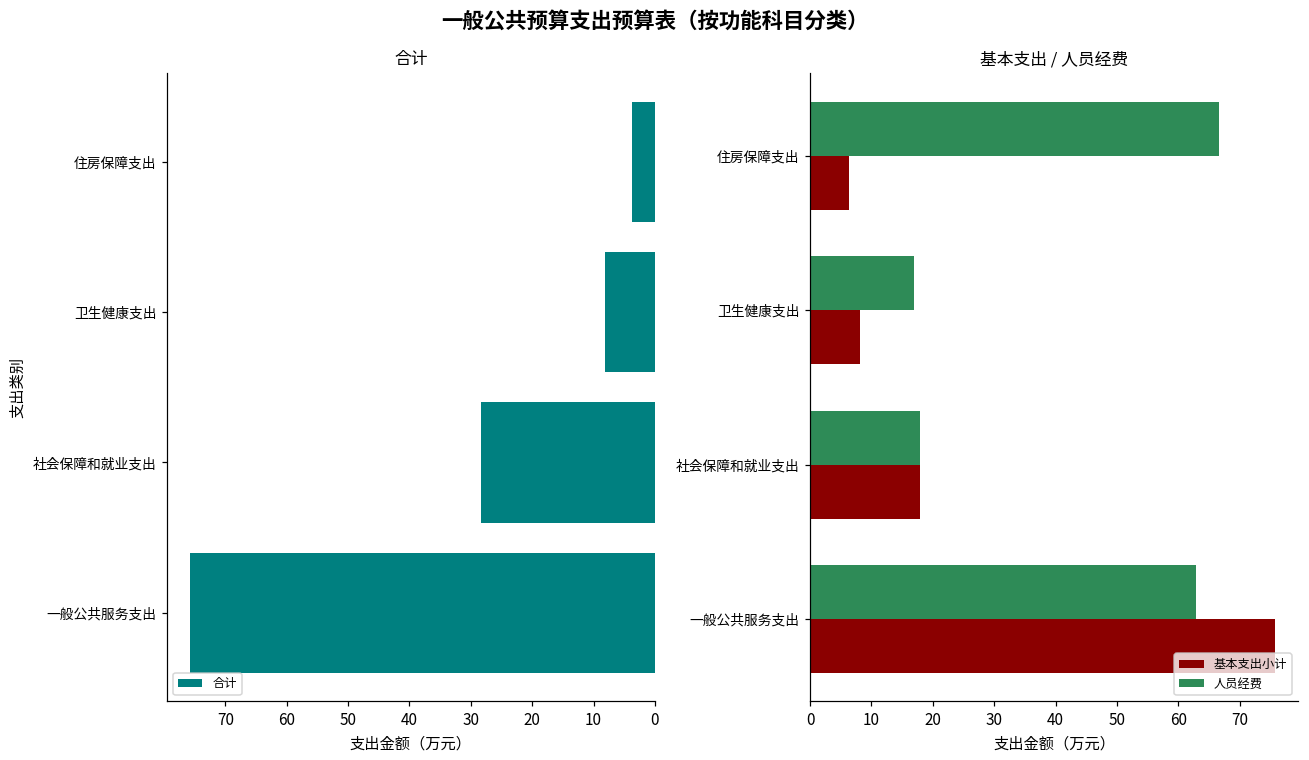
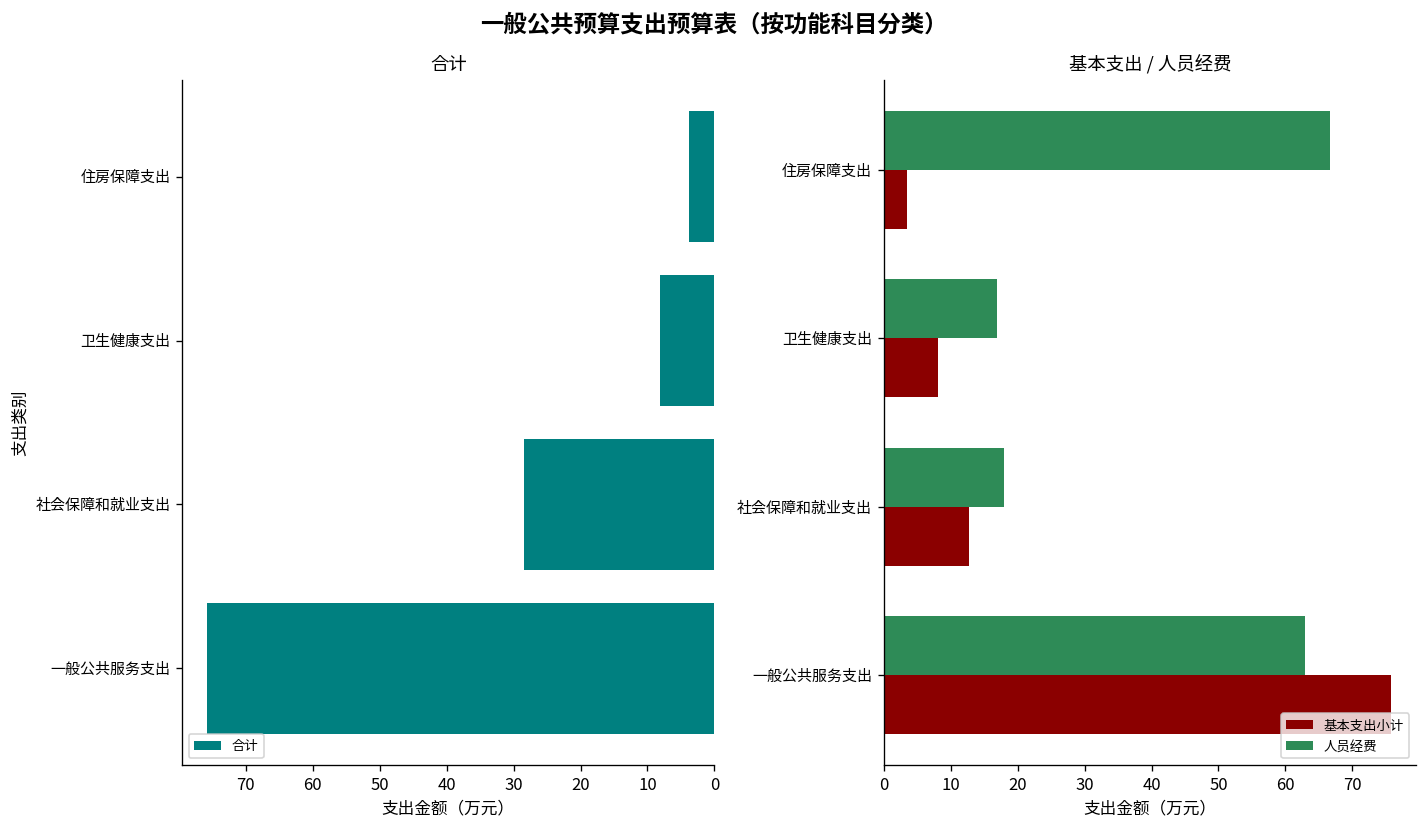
基本支出 / 人员经费, 基本支出小计, 住房保障支出: 6 -> 3
基本支出 / 人员经费, 基本支出小计, 社会保障和就业支出: 18 -> 13
